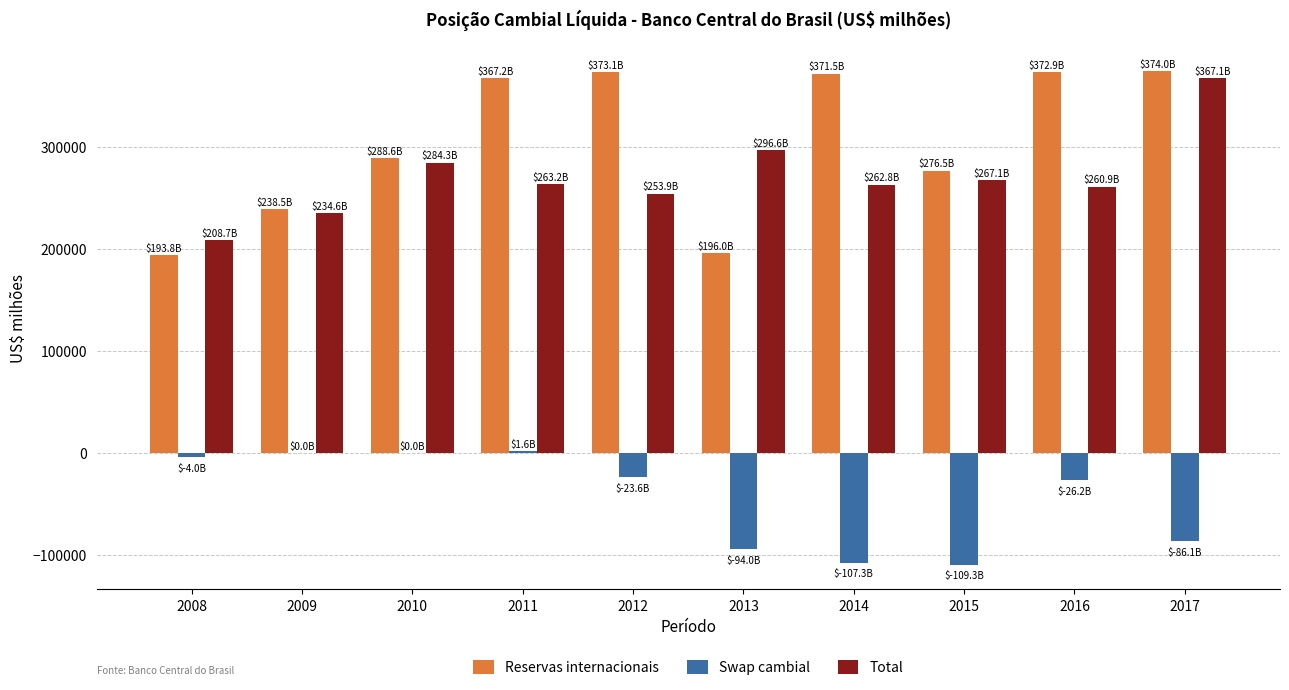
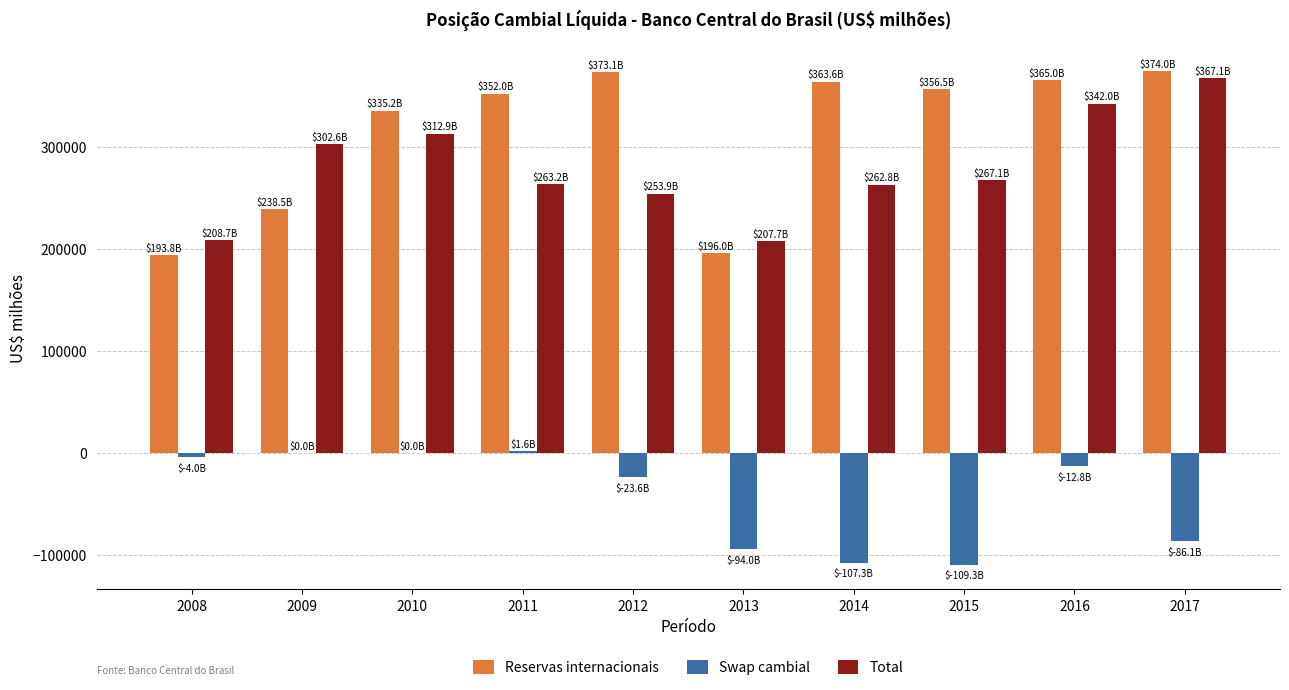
Total, 2009: $234.6B -> $302.6B
Reservas internacionais, 2010: $288.6B -> $335.2B
Total, 2010: $284.3B -> $312.9B
Reservas internacionais, 2011: $367.2B -> $352.0B
Total, 2013: $296.6B -> $207.7B
Reservas internacionais, 2014: $371.5B -> $363.6B
Reservas internacionais, 2015: $276.5B -> $356.5B
Reservas internacionais, 2016: $372.9B -> $365.0B
Swap cambial, 2016: $-26.2B -> $-12.8B
Total, 2016: $260.9B -> $342.0B
